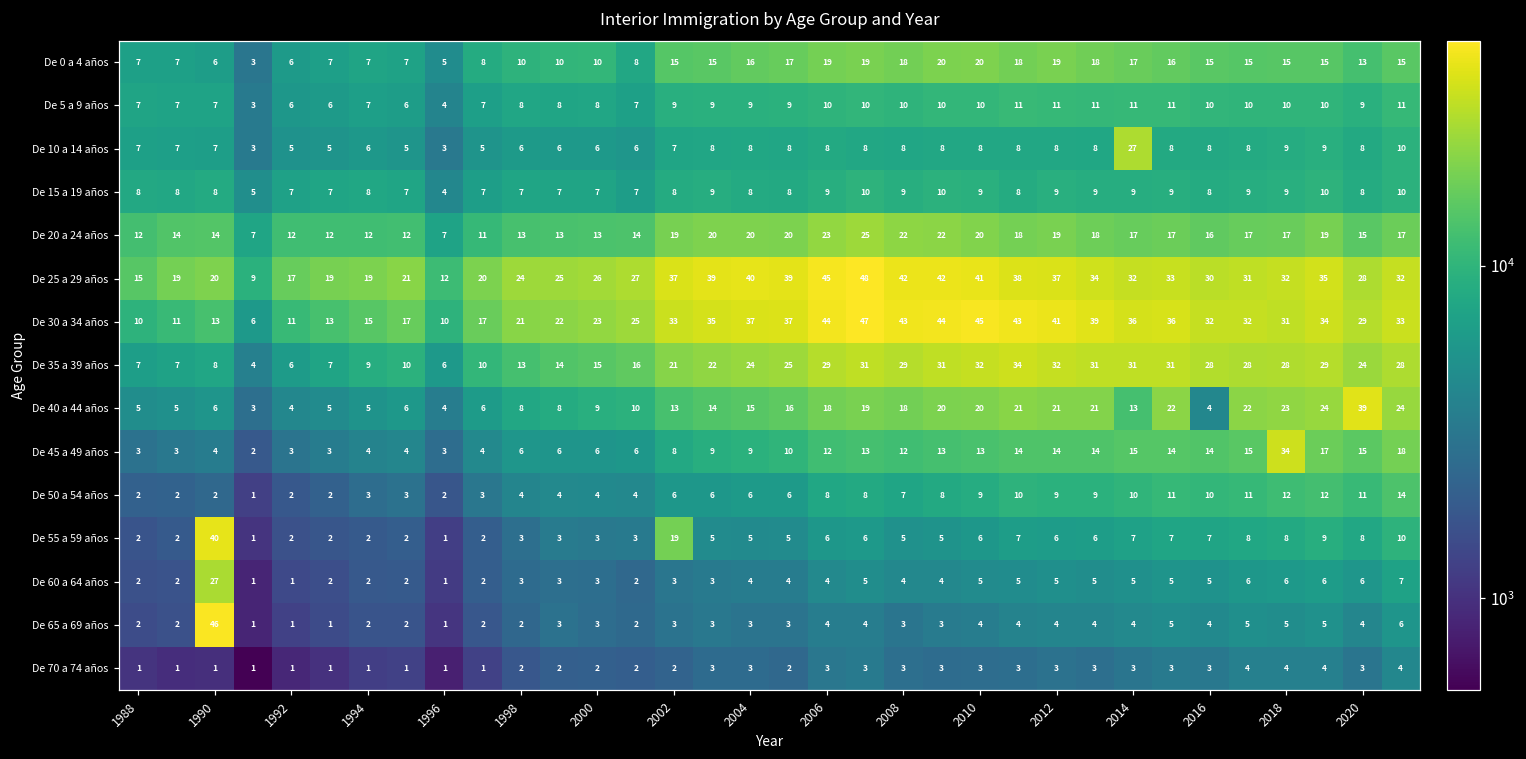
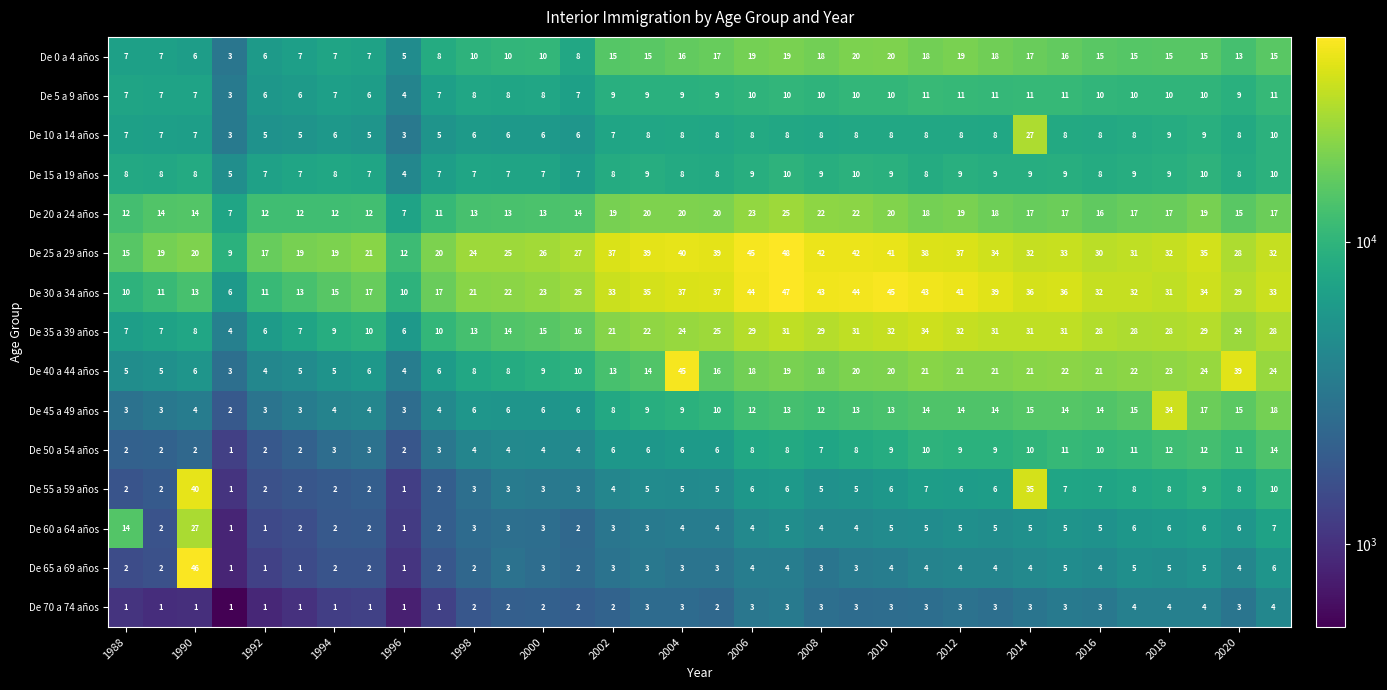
De 40 a 44 años, 2004: 15 -> 45
De 40 a 44 años, 2014: 13 -> 21
De 40 a 44 años, 2016: 4 -> 21
De 55 a 59 años, 2002: 19 -> 4
De 55 a 59 años, 2014: 7 -> 35
De 60 a 64 años, 1988: 2 -> 14
